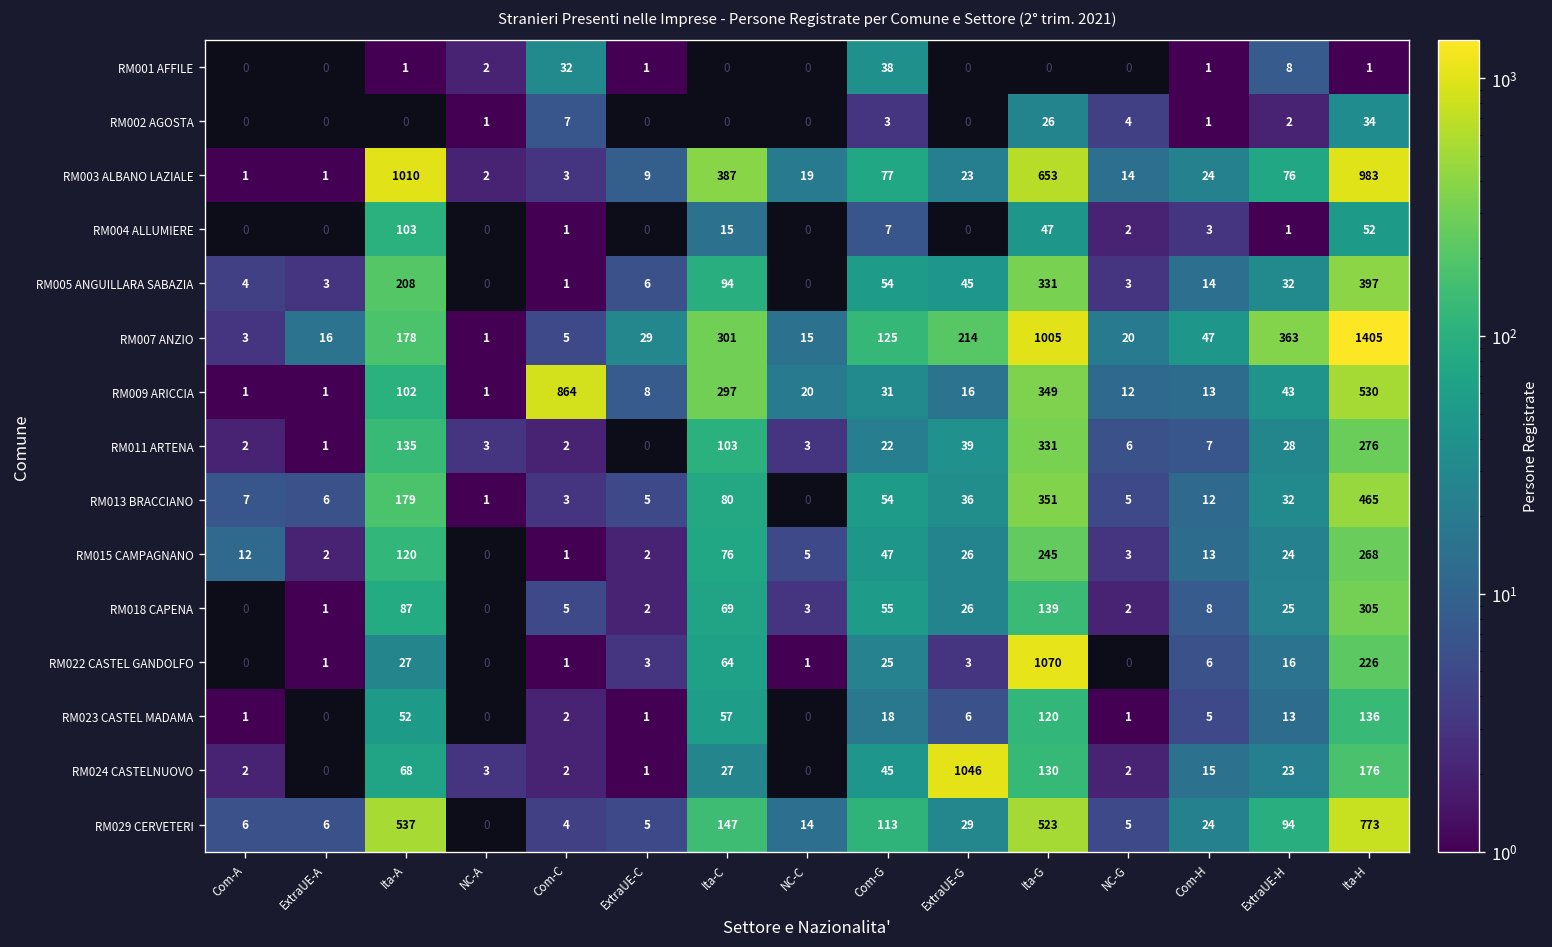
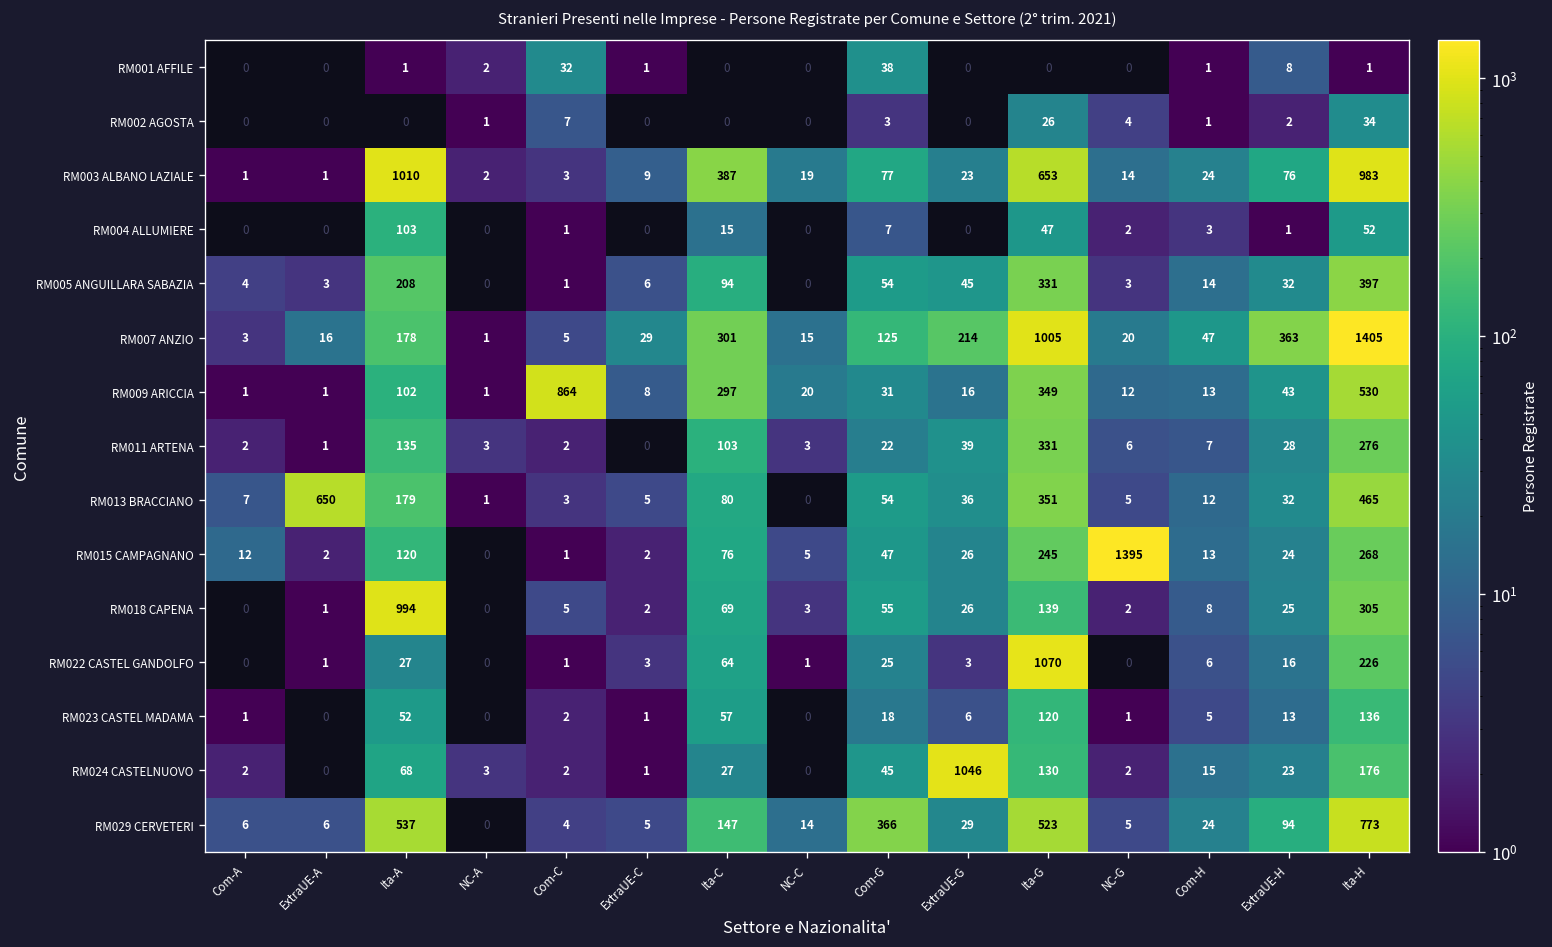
RM013 BRACCIANO, ExtraUE-A: 6 -> 650
RM015 CAMPAGNANO, NC-G: 3 -> 1395
RM018 CAPENA, Ita-A: 87 -> 994
RM029 CERVETERI, Com-G: 113 -> 366
